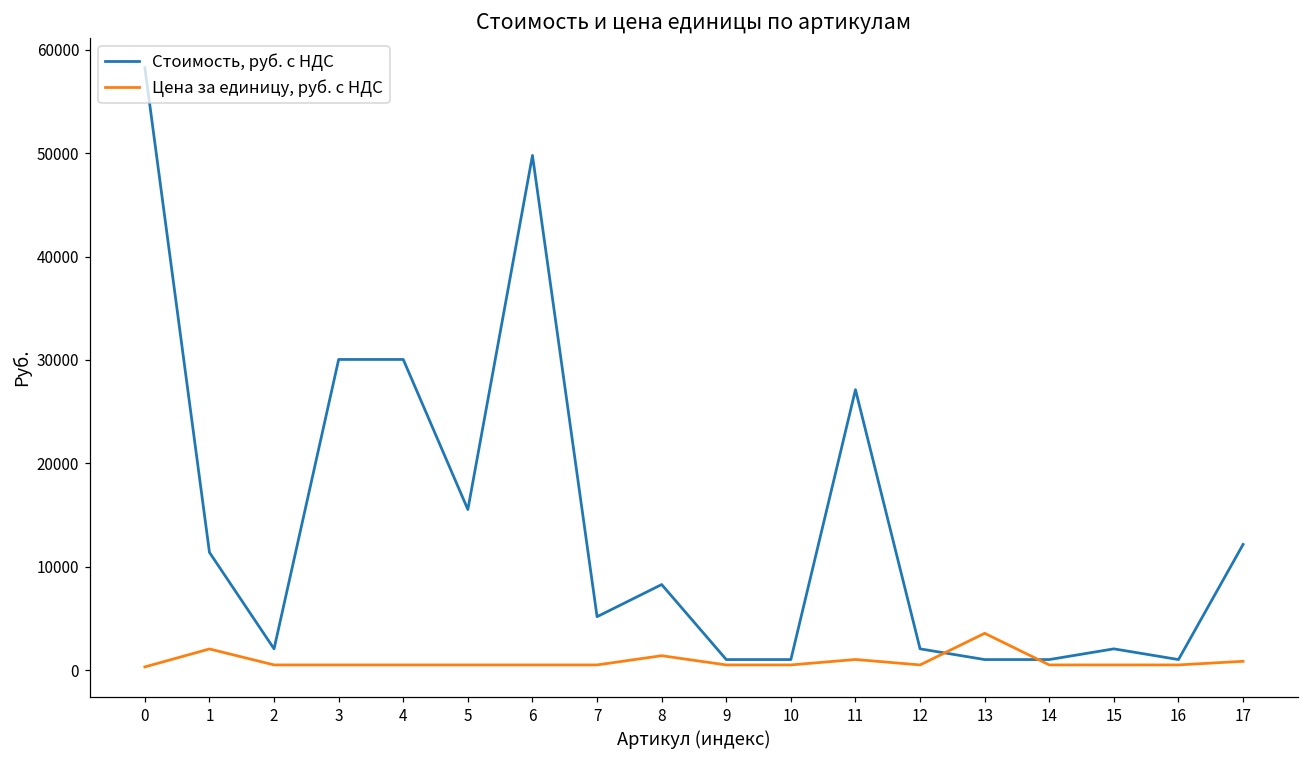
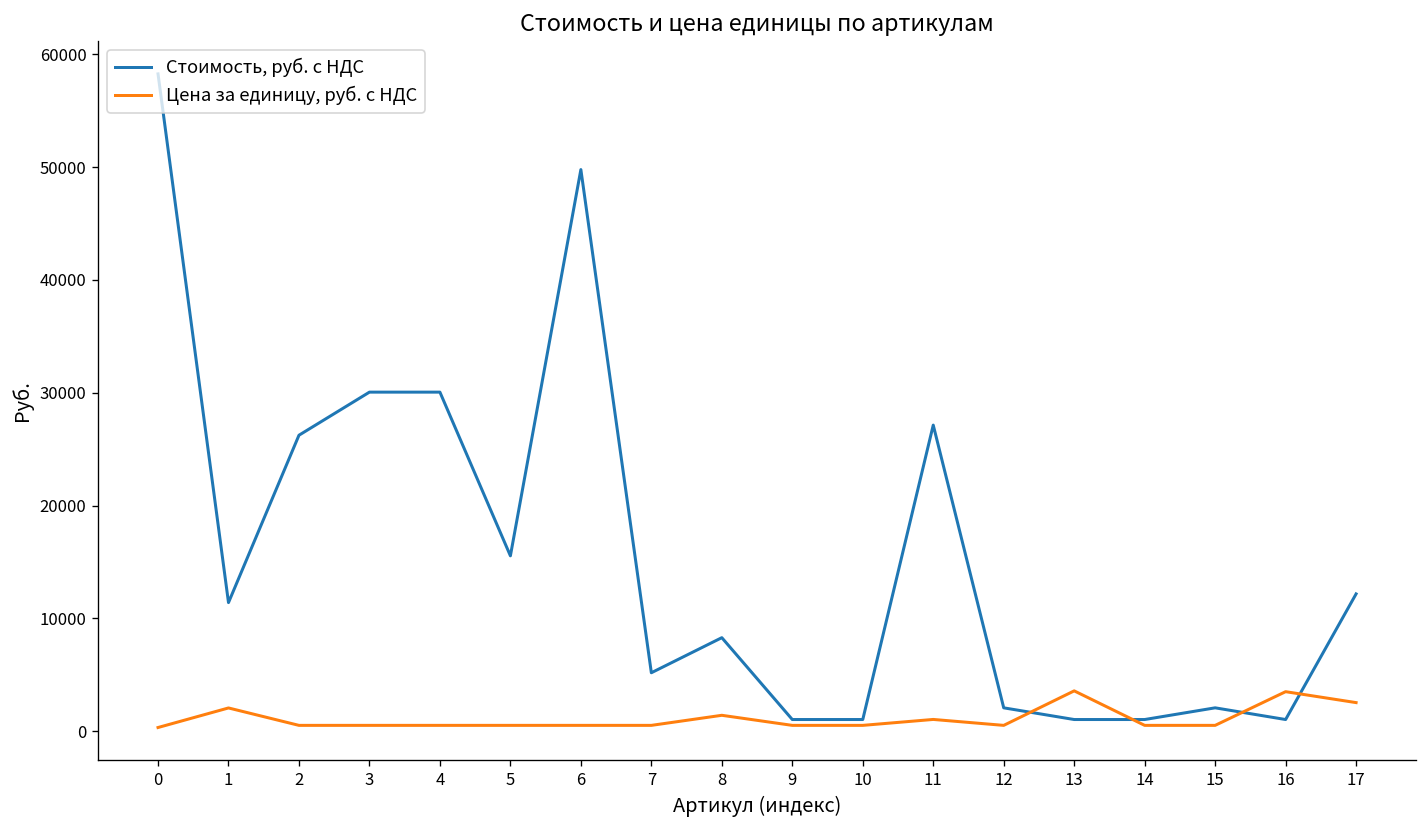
Стоимость, руб. с НДС, 2: 2000 -> 26000
Цена за единицу, руб. с НДС, 16: 1000 -> 4000
Цена за единицу, руб. с НДС, 17: 1000 -> 3000
